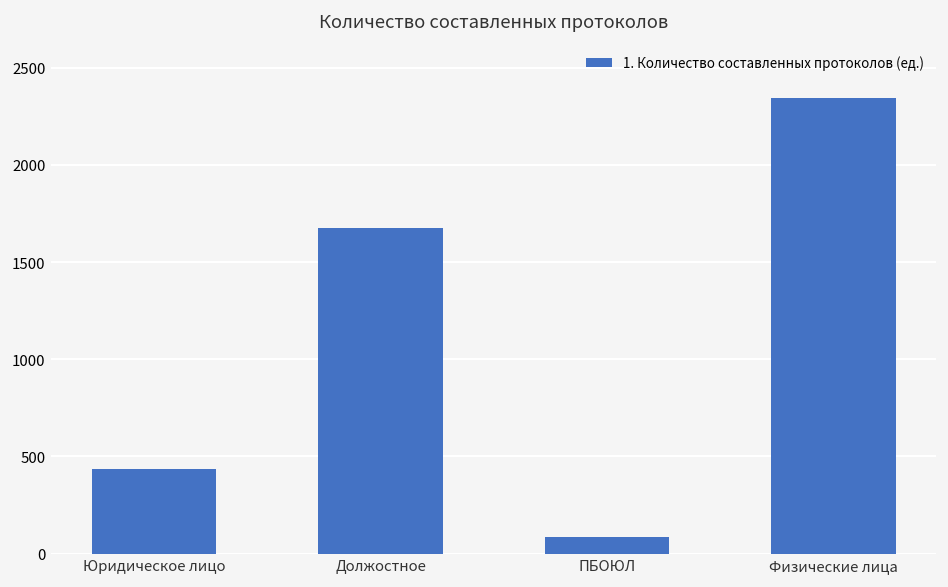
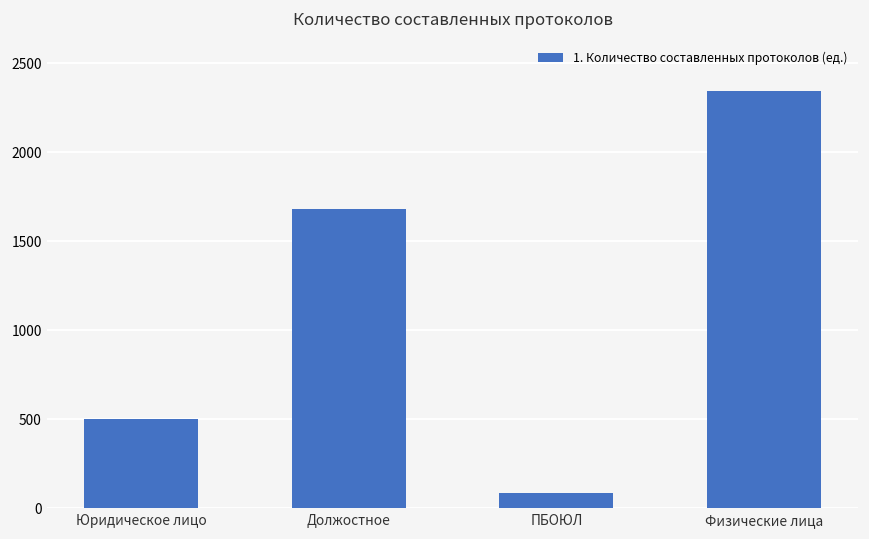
Юридическое лицо: 430 -> 500
